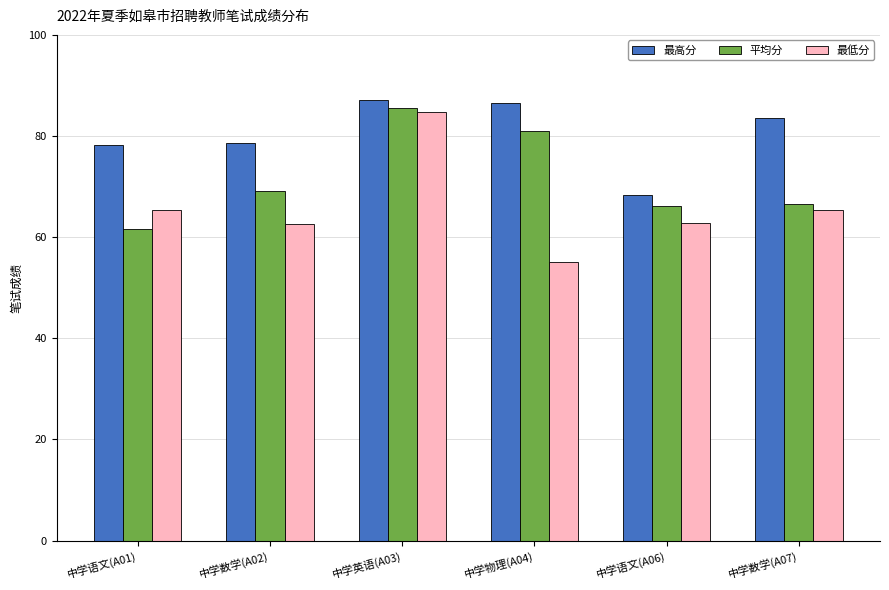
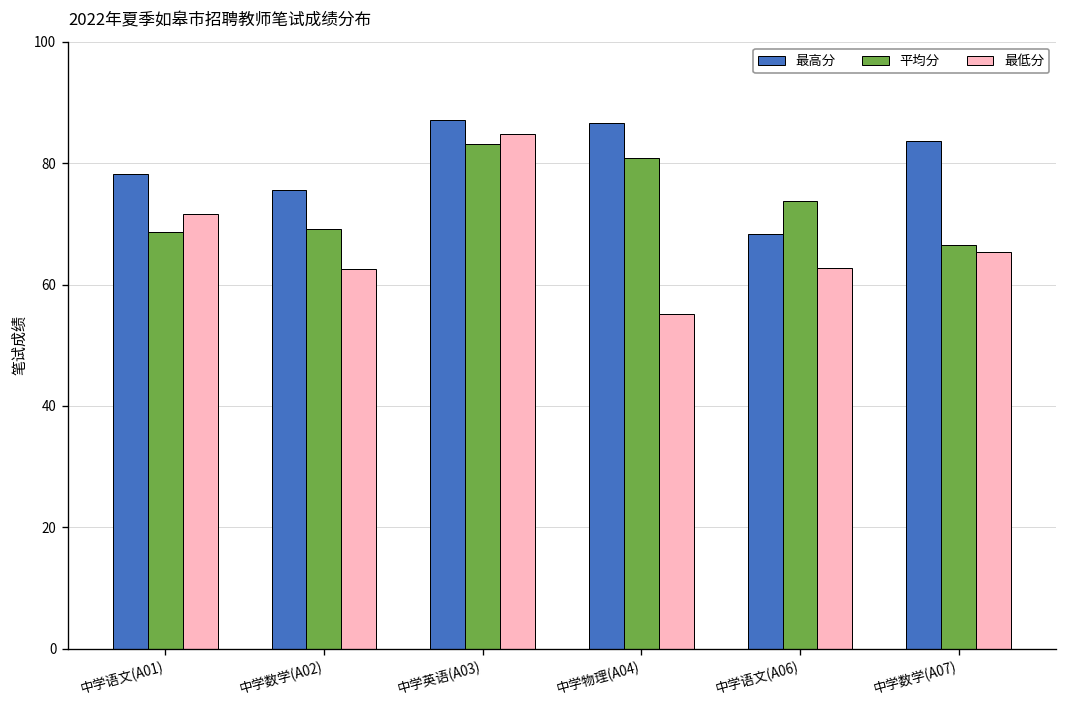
平均分, 中学语文(A01): 62 -> 69
最低分, 中学语文(A01): 65 -> 72
最高分, 中学数学(A02): 79 -> 76
平均分, 中学英语(A03): 86 -> 83
平均分, 中学语文(A06): 66 -> 74
